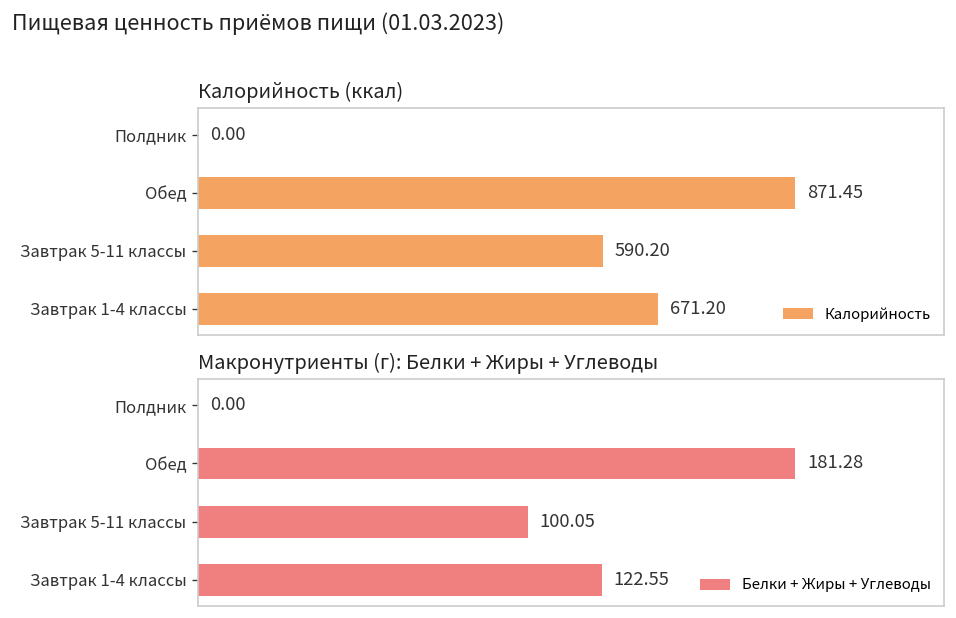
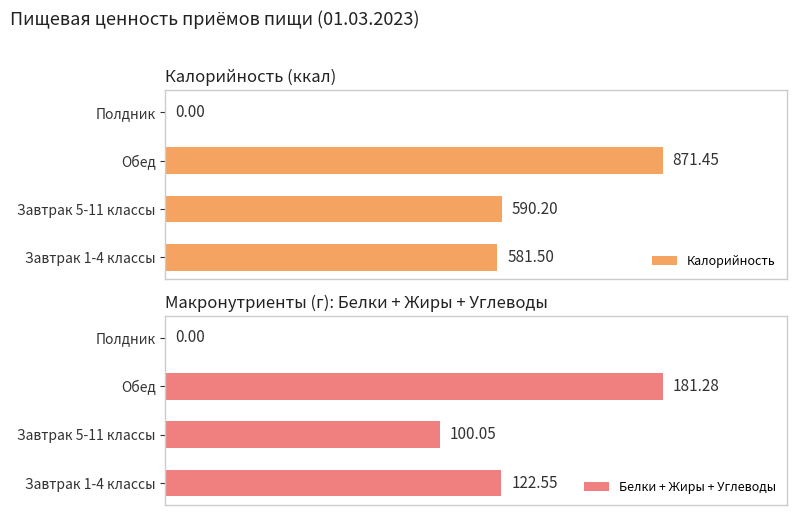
Калорийность (ккал), Завтрак 1-4 классы: 671.20 -> 581.50
